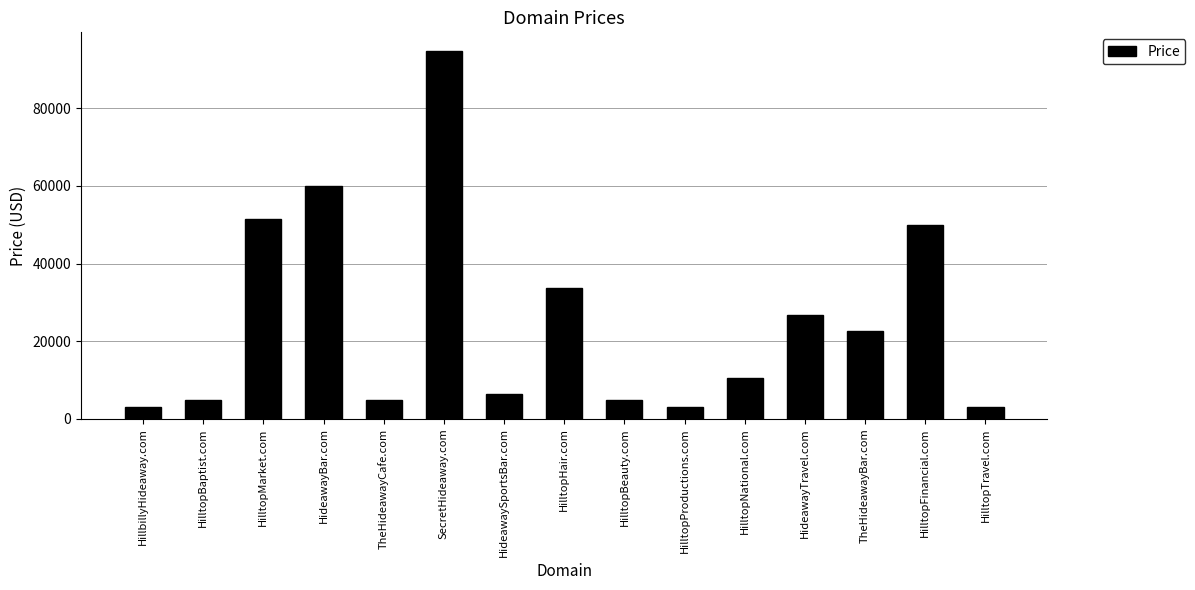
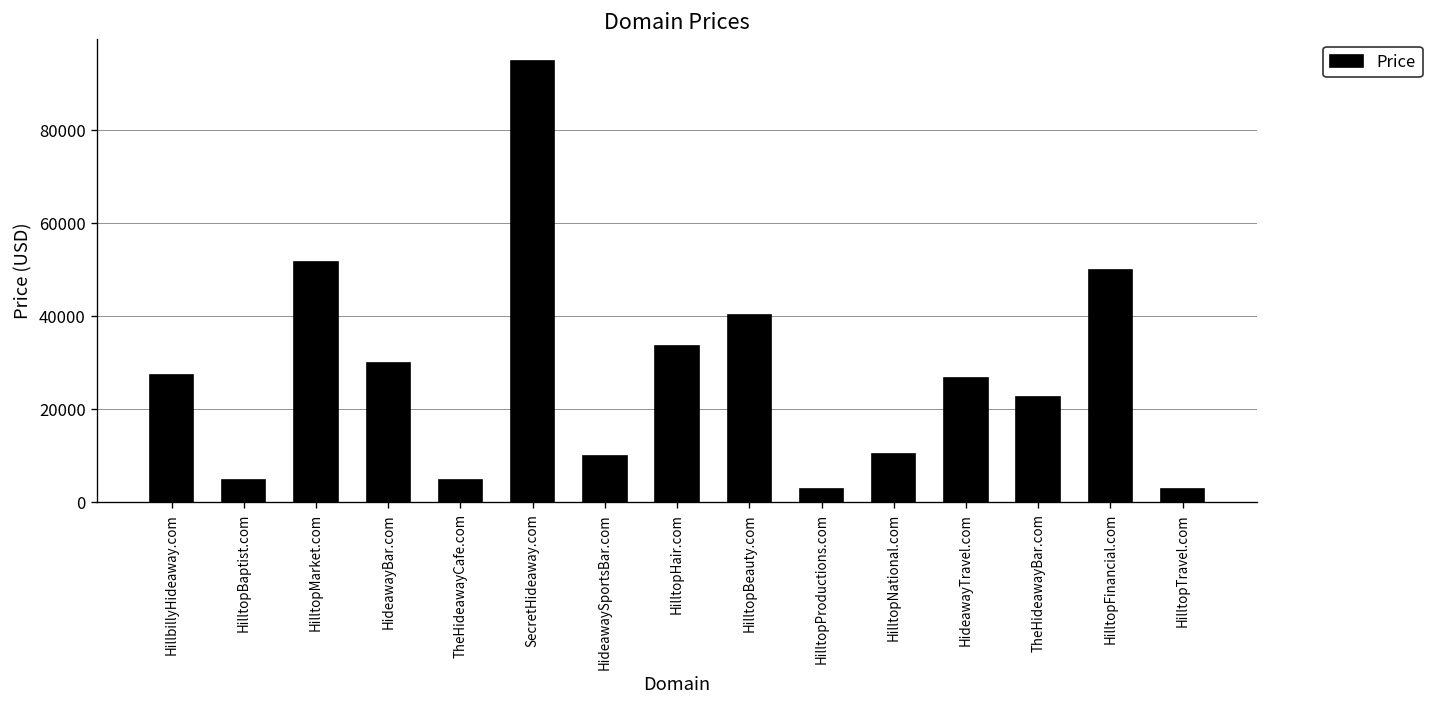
HillbillyHideaway.com: 3000 -> 27000
HideawayBar.com: 60000 -> 30000
HideawaySportsBar.com: 6000 -> 10000
HilltopBeauty.com: 5000 -> 40000
